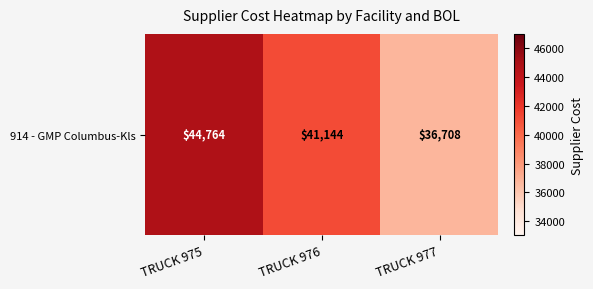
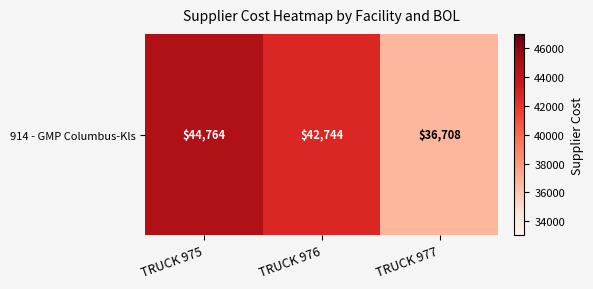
914 - GMP Columbus-Kls, TRUCK 976: $41,144 -> $42,744
